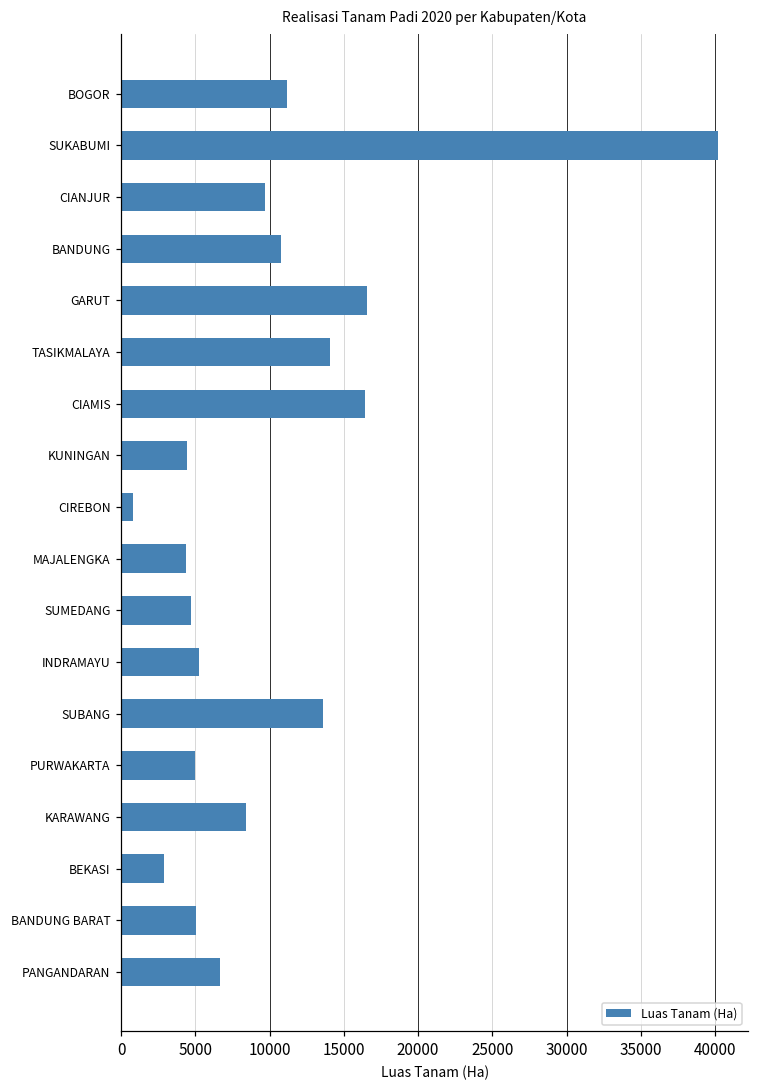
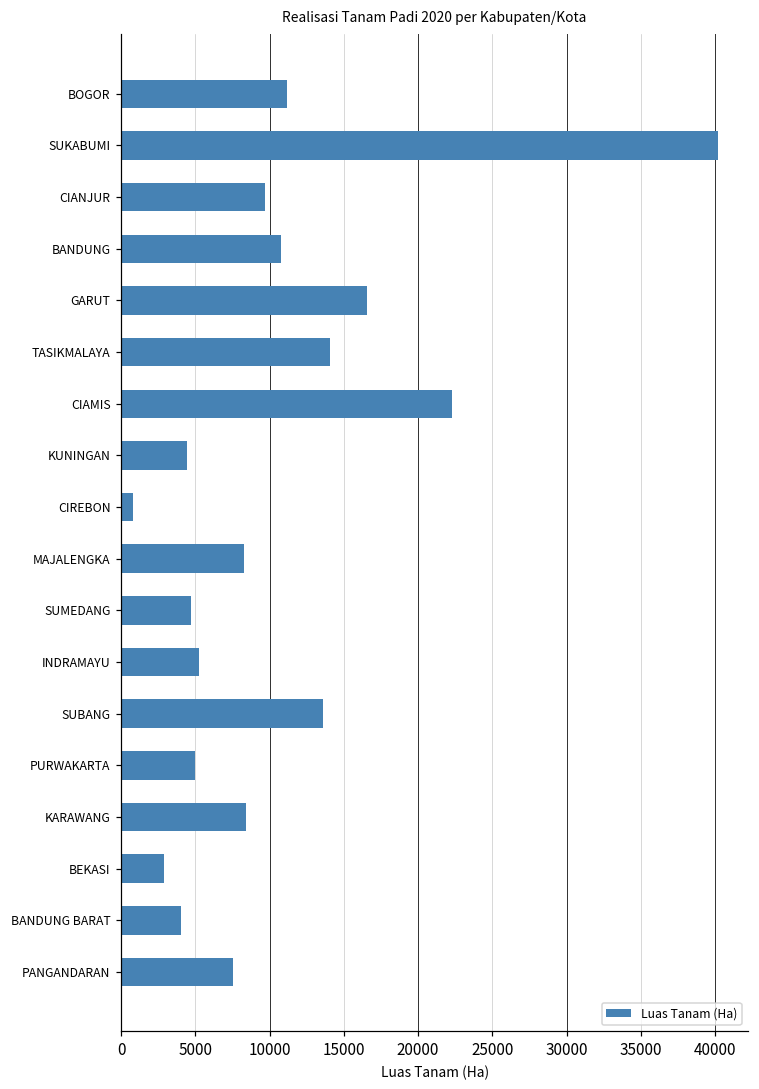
CIAMIS: 16400 -> 22300
MAJALENGKA: 4400 -> 8200
BANDUNG BARAT: 5000 -> 4000
PANGANDARAN: 6700 -> 7600
